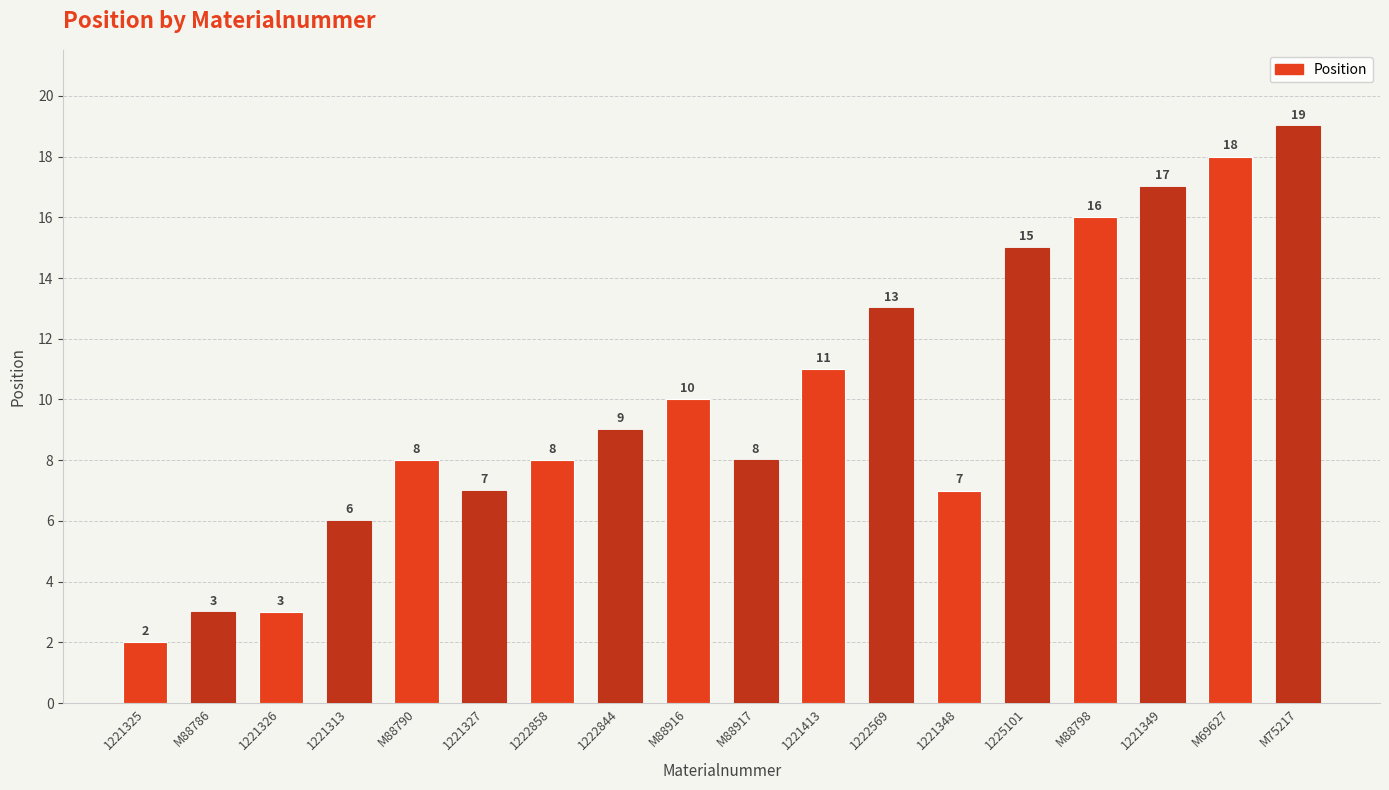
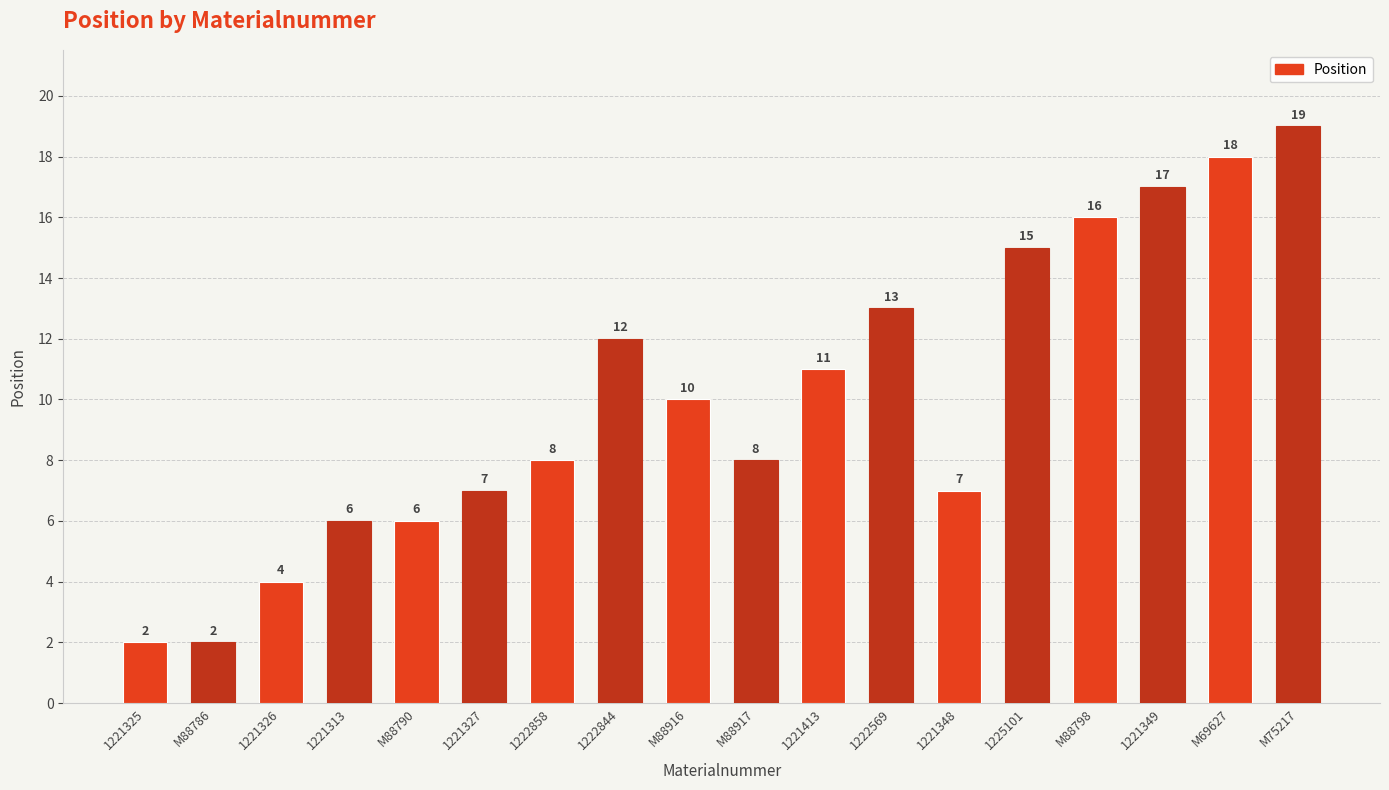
M88786: 3 -> 2
1221326: 3 -> 4
M88790: 8 -> 6
1222844: 9 -> 12
